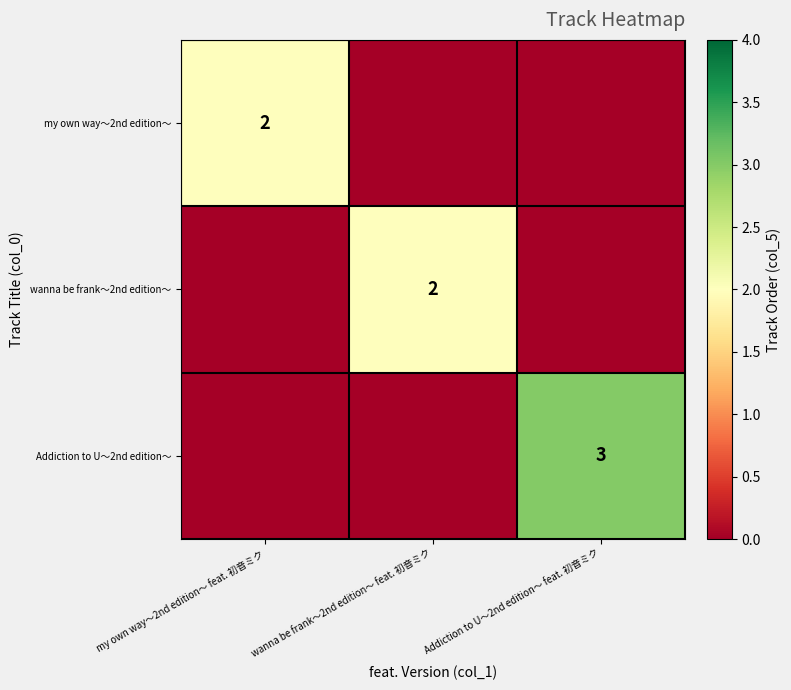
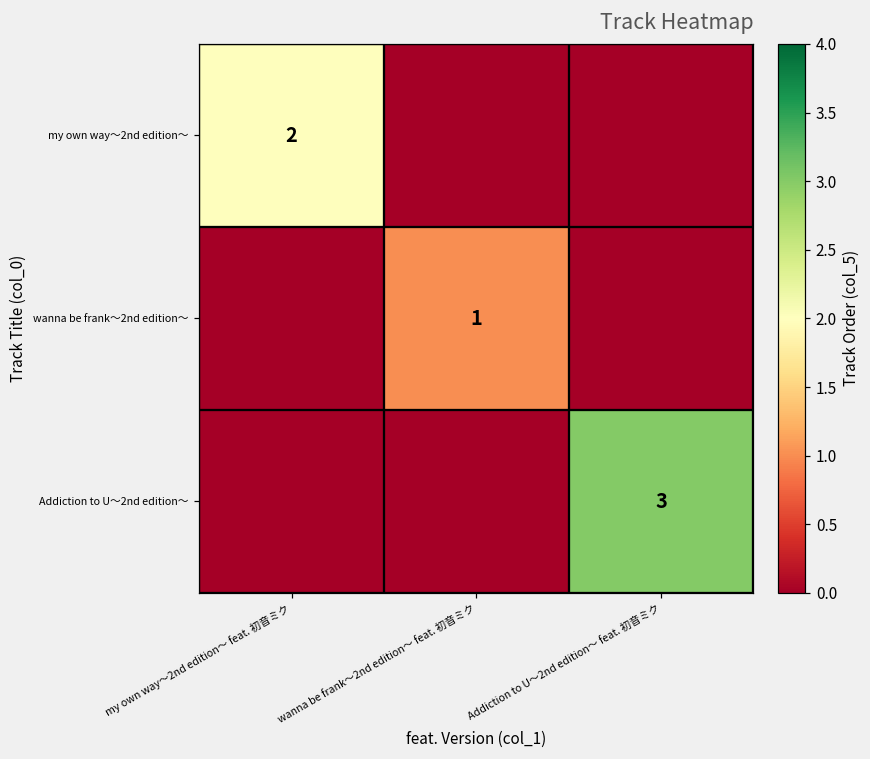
wanna be frank～2nd edition～, wanna be frank～2nd edition～ feat. 初音ミク: 2 -> 1
